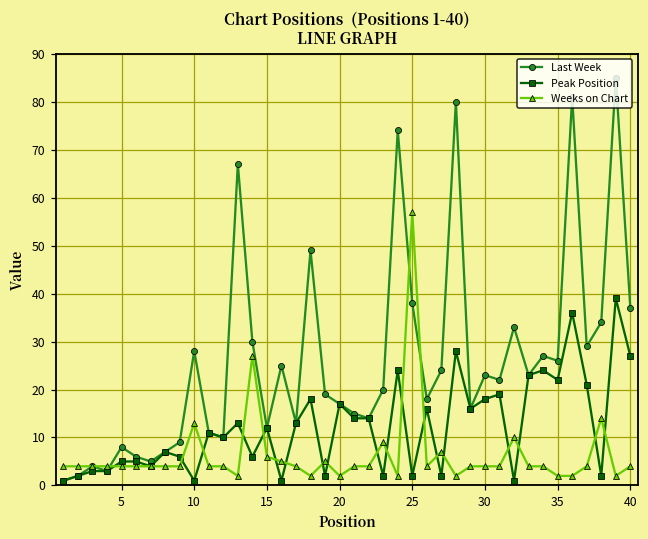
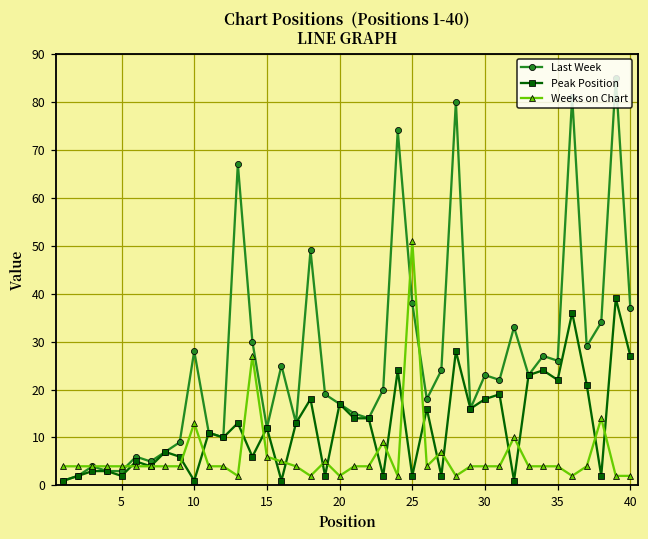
Last Week, 5: 8 -> 3
Peak Position, 5: 5 -> 2
Weeks on Chart, 25: 57 -> 51
Weeks on Chart, 35: 2 -> 4
Weeks on Chart, 40: 4 -> 2
